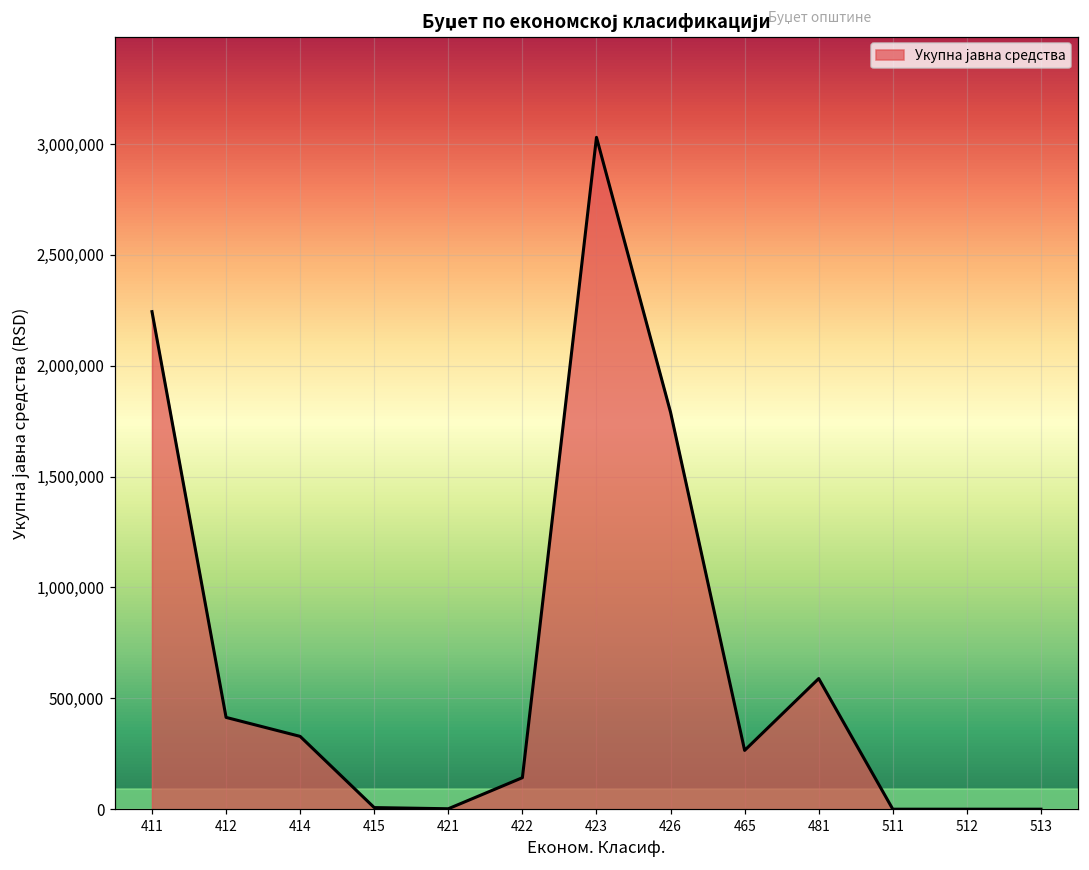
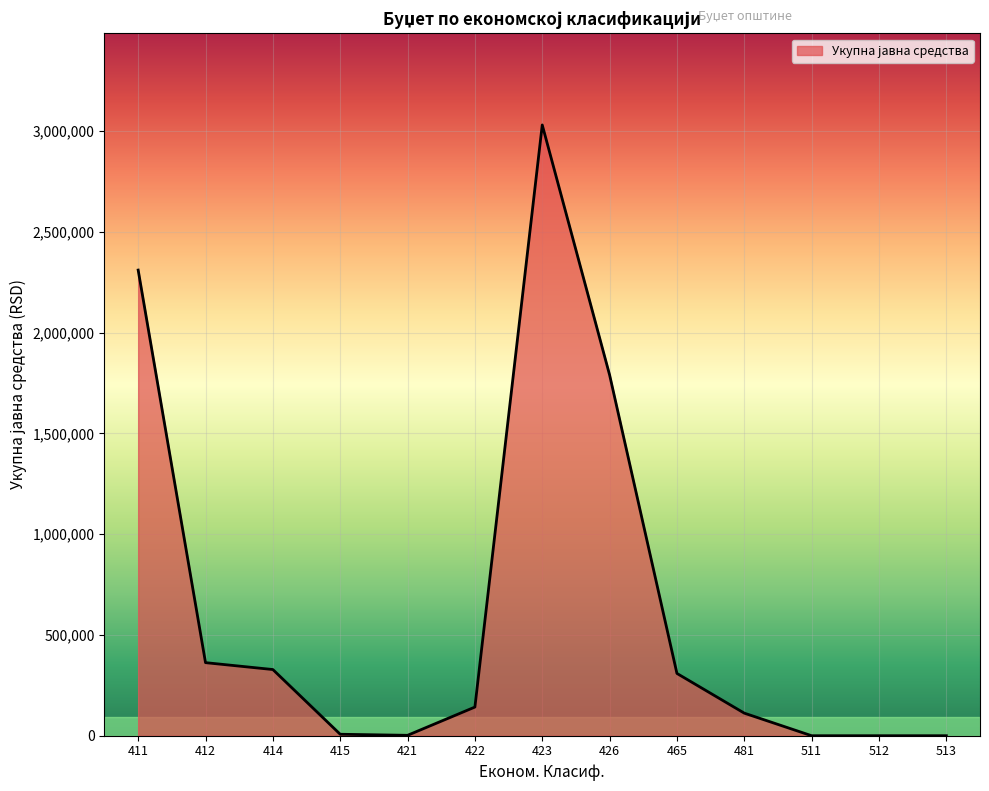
411: 2,240,000 -> 2,310,000
412: 410,000 -> 360,000
465: 270,000 -> 310,000
481: 590,000 -> 110,000
